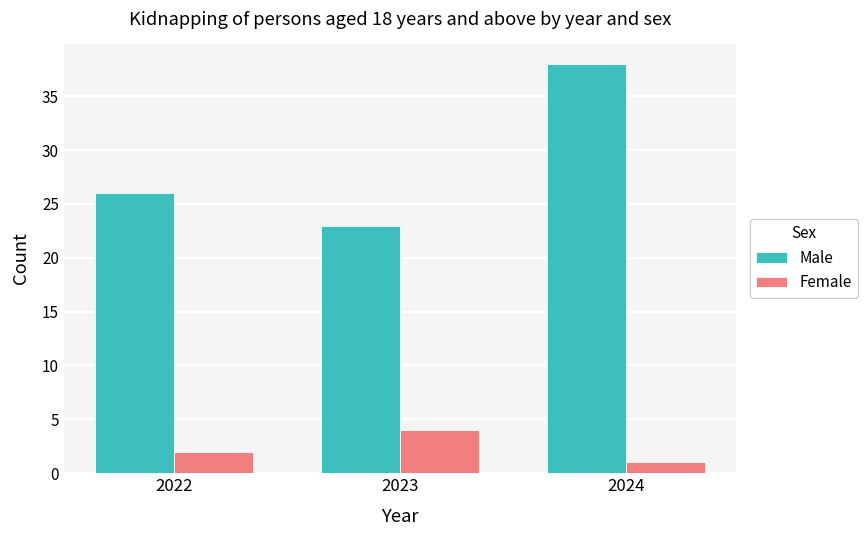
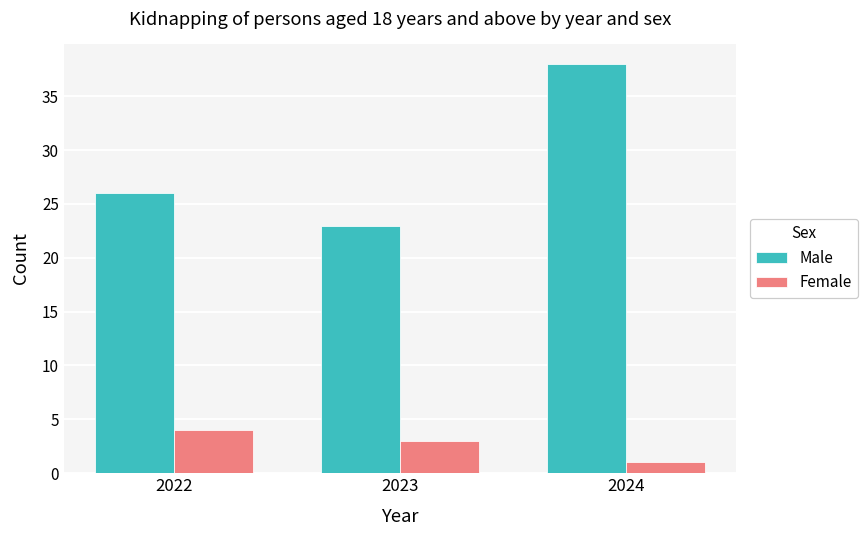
Female, 2022: 2 -> 4
Female, 2023: 4 -> 3
